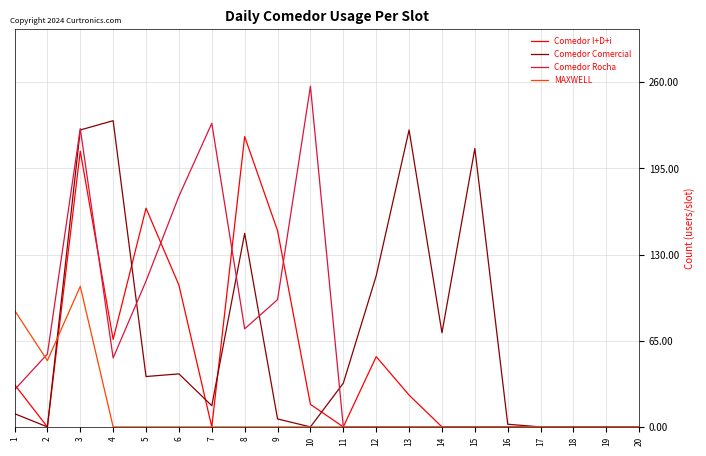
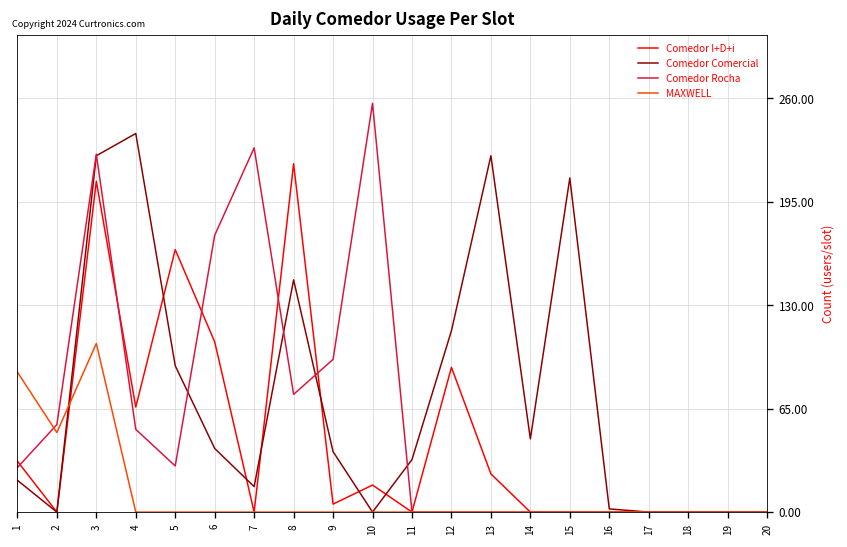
Comedor Comercial, 1: 10 -> 20
Comedor Comercial, 4: 231 -> 238
Comedor Comercial, 5: 38 -> 92
Comedor Rocha, 5: 110 -> 29
Comedor I+D+i, 9: 148 -> 5
Comedor Comercial, 9: 6 -> 38
Comedor I+D+i, 12: 53 -> 91
Comedor Comercial, 14: 71 -> 46
